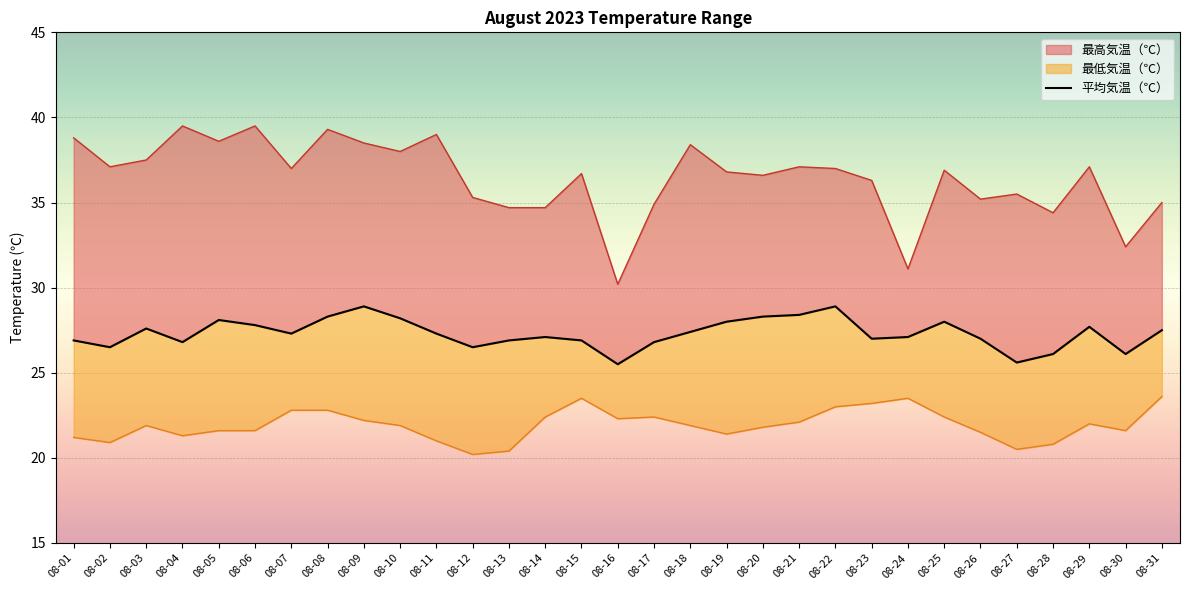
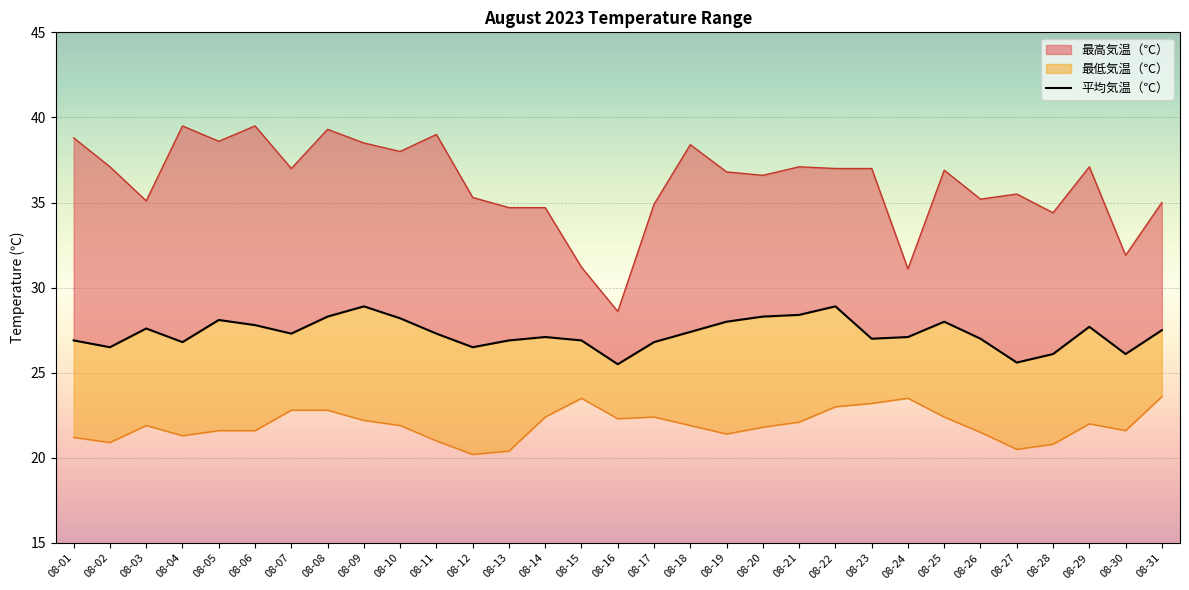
最高気温（℃）, 08-03: 37.5 -> 35.1
最高気温（℃）, 08-15: 36.7 -> 31.2
最高気温（℃）, 08-16: 30.2 -> 28.6
最高気温（℃）, 08-23: 36.3 -> 37.0
最高気温（℃）, 08-30: 32.4 -> 31.9
